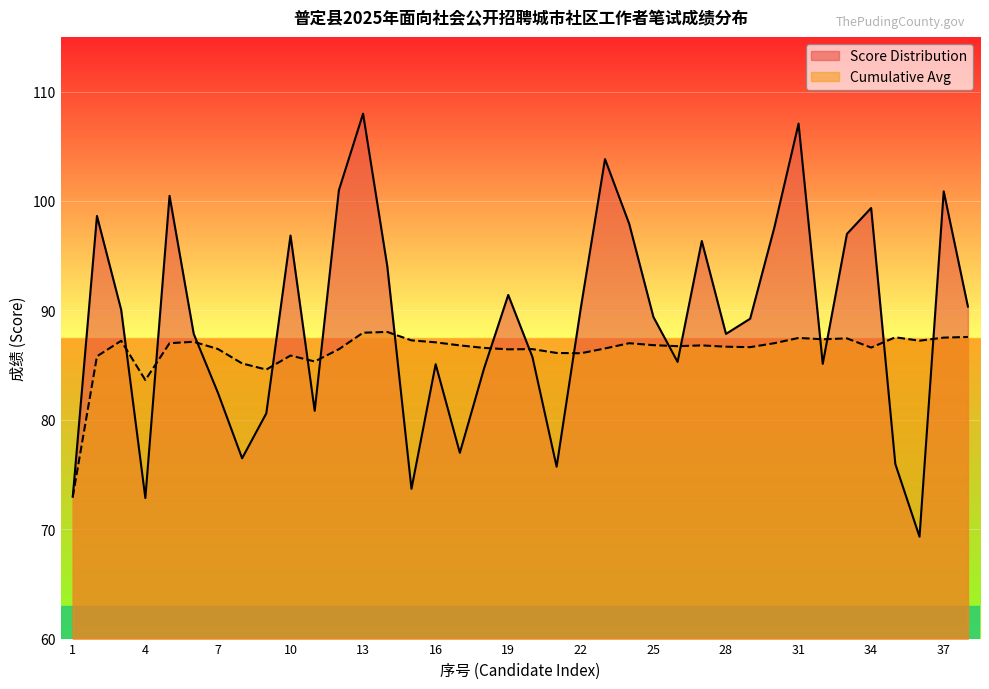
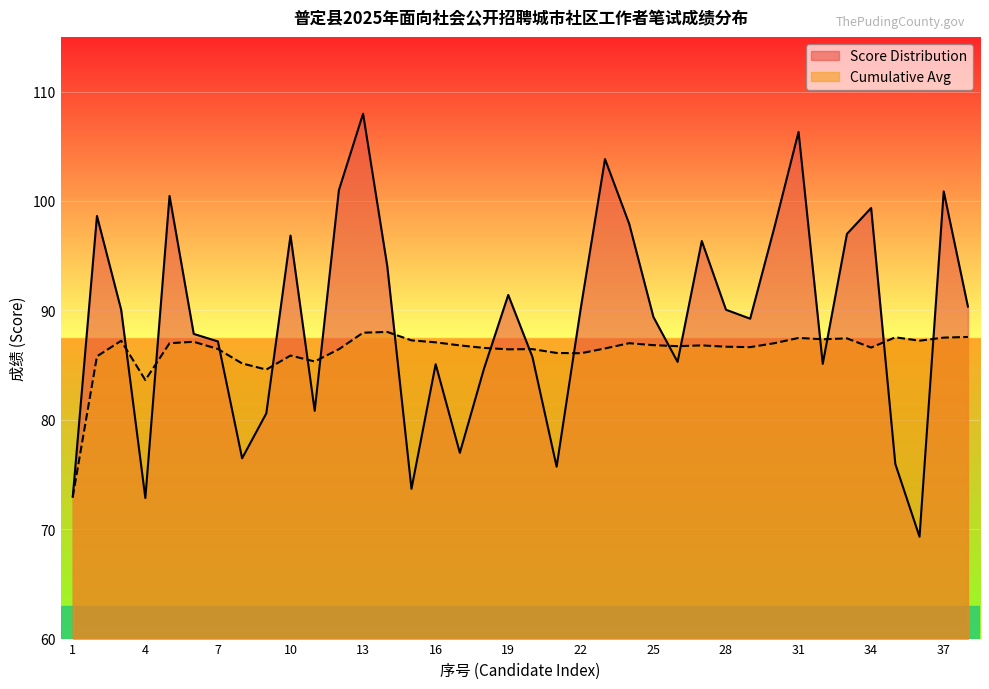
Score Distribution, 7: 82.5 -> 87.2
Score Distribution, 28: 87.9 -> 90.1
Score Distribution, 31: 107.1 -> 106.3
